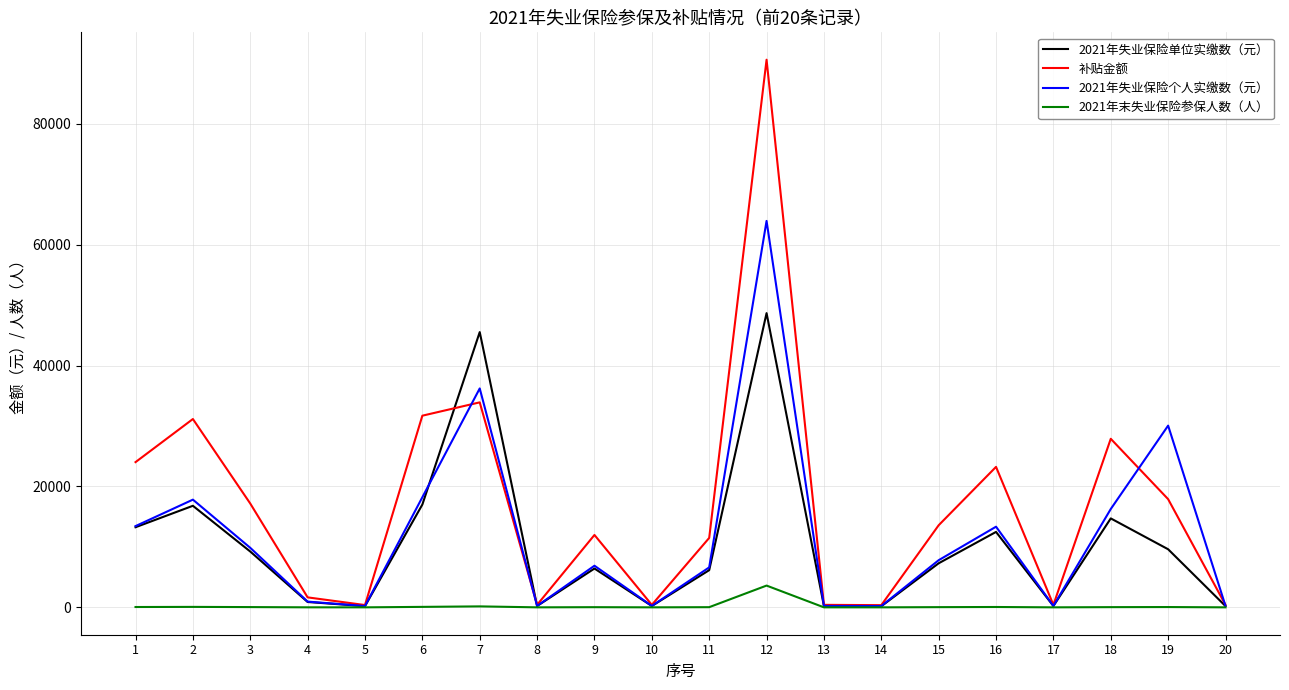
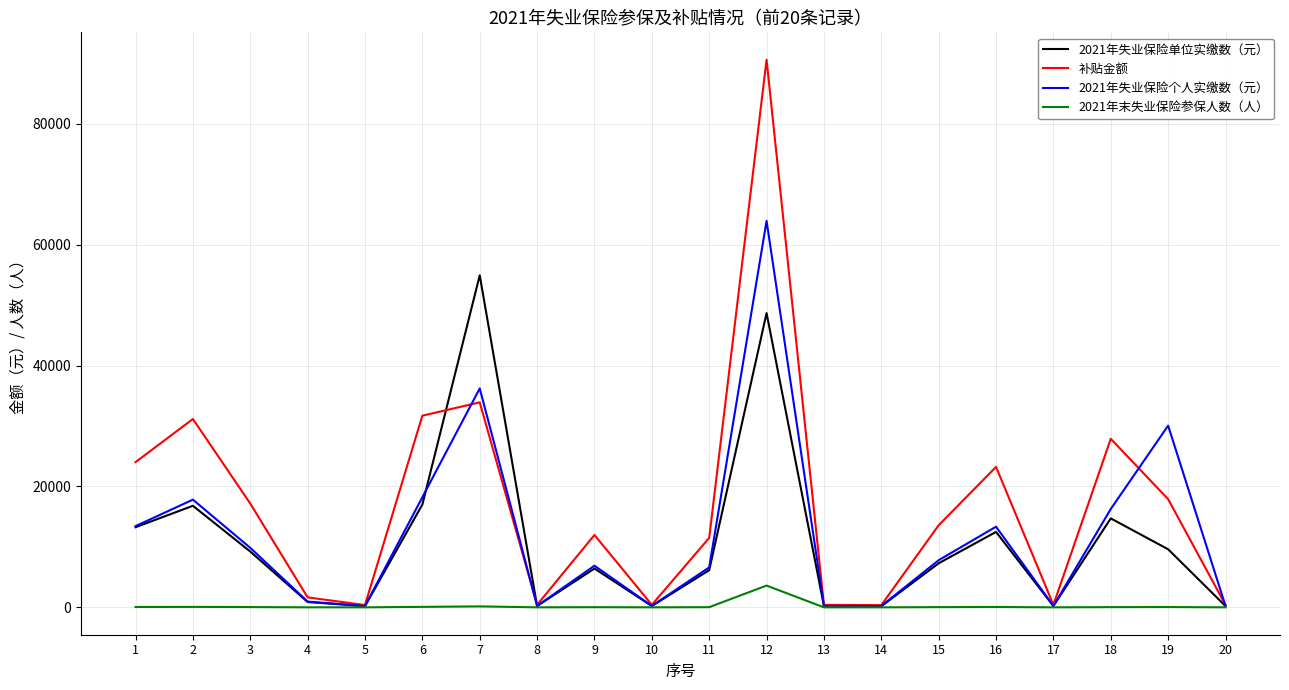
2021年失业保险单位实缴数（元）, 7: 46000 -> 55000
